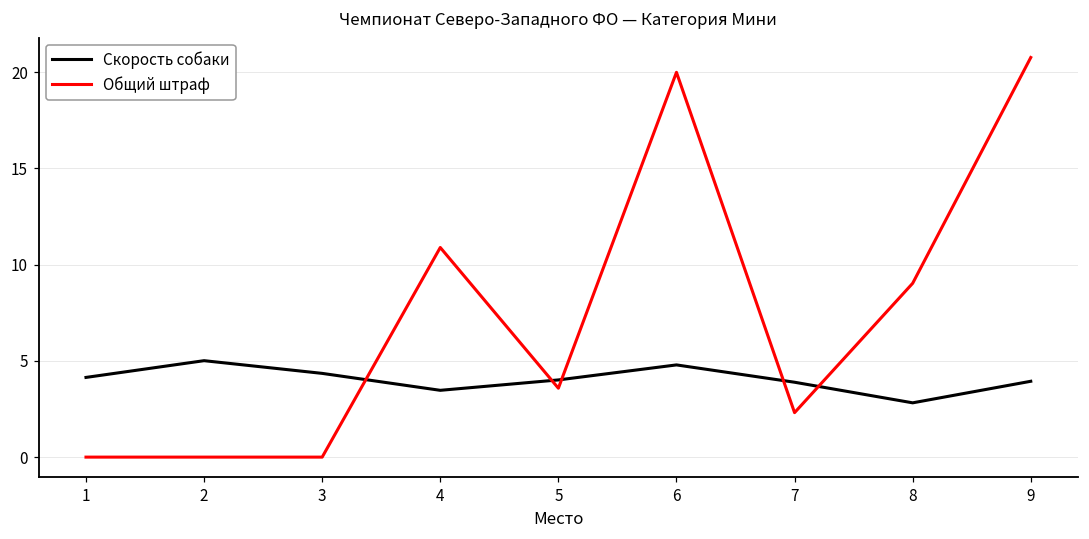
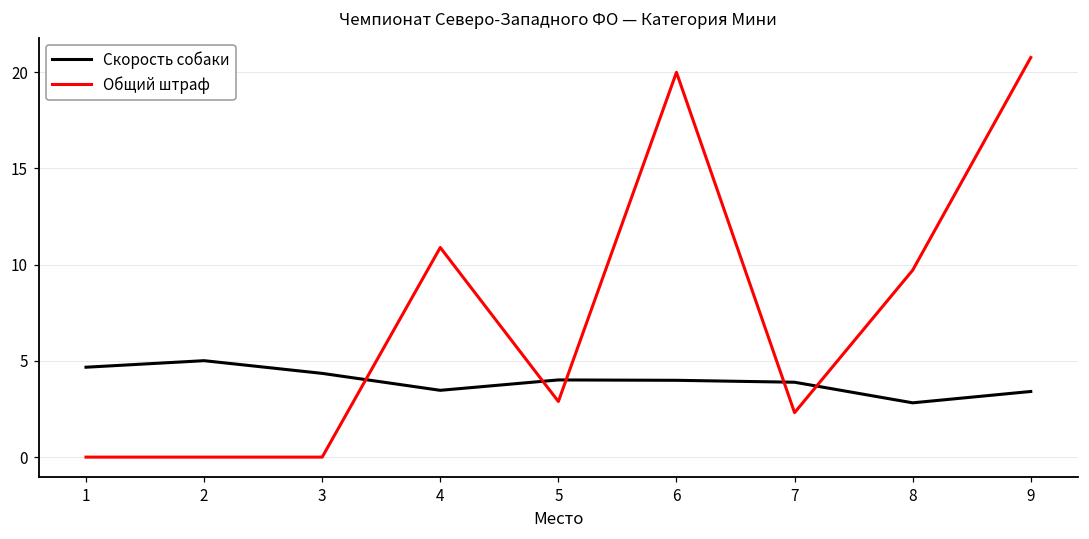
Скорость собаки, 1: 4.1 -> 4.7
Общий штраф, 5: 3.6 -> 2.9
Скорость собаки, 6: 4.8 -> 4.0
Общий штраф, 8: 9.0 -> 9.7
Скорость собаки, 9: 3.9 -> 3.4
